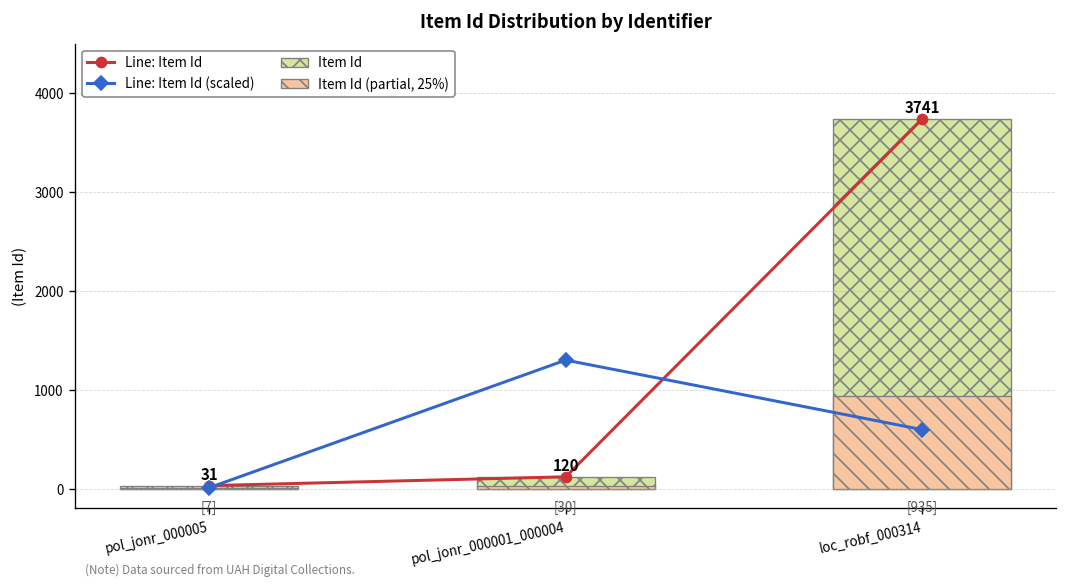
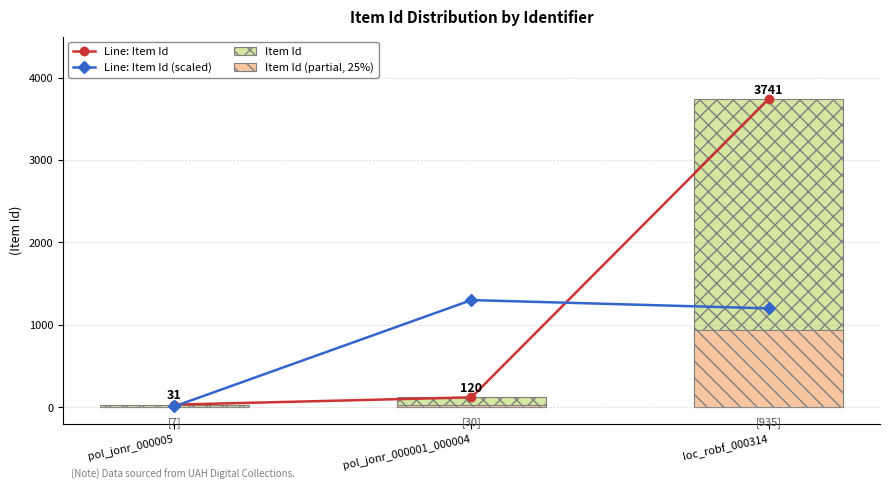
Line: Item Id (scaled), loc_robf_000314: 600 -> 1200
